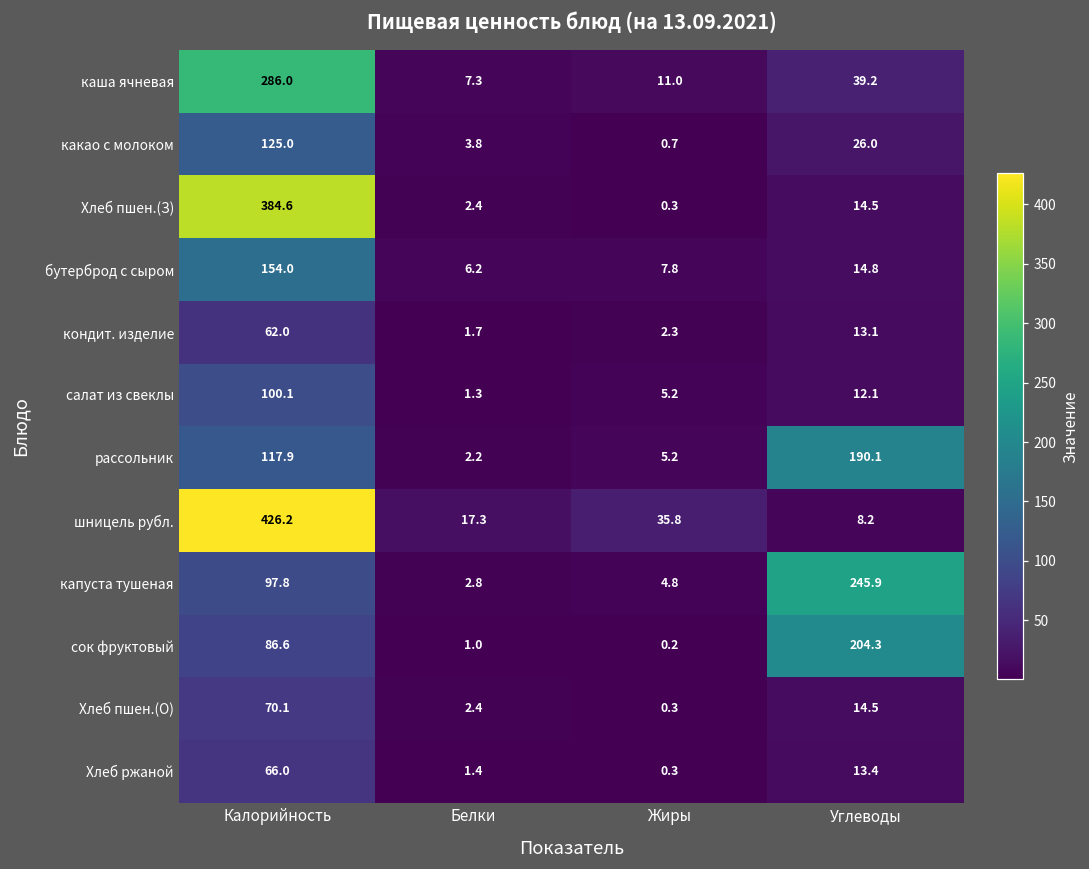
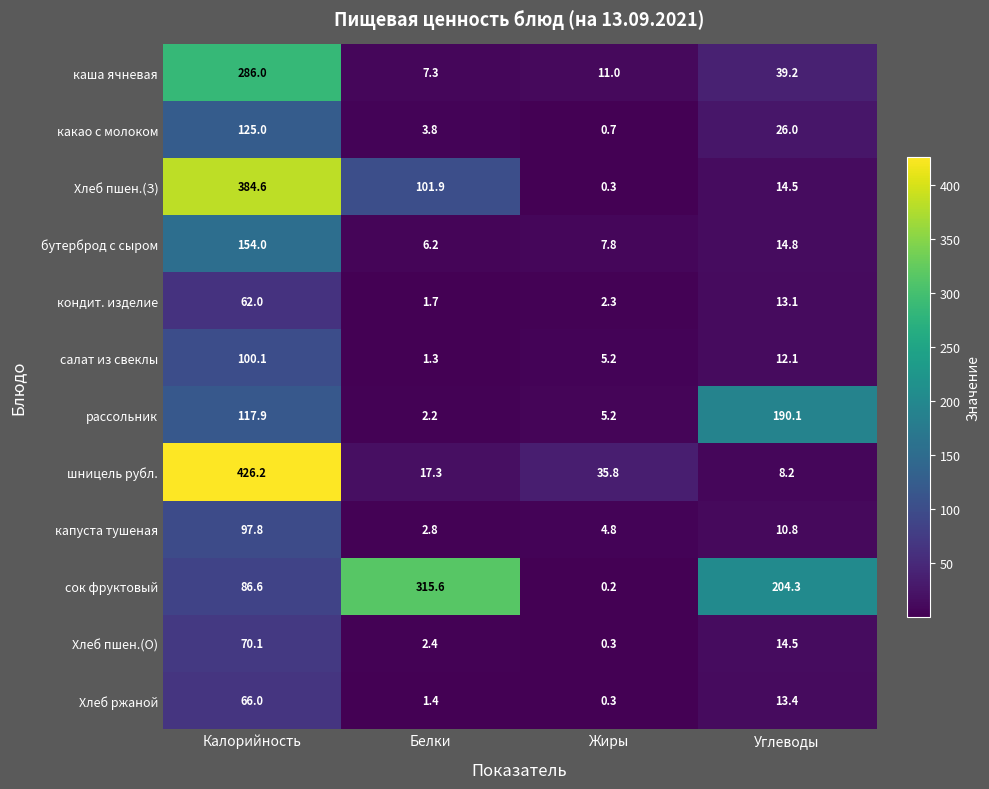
Хлеб пшен.(З), Белки: 2.4 -> 101.9
капуста тушеная, Углеводы: 245.9 -> 10.8
сок фруктовый, Белки: 1.0 -> 315.6
